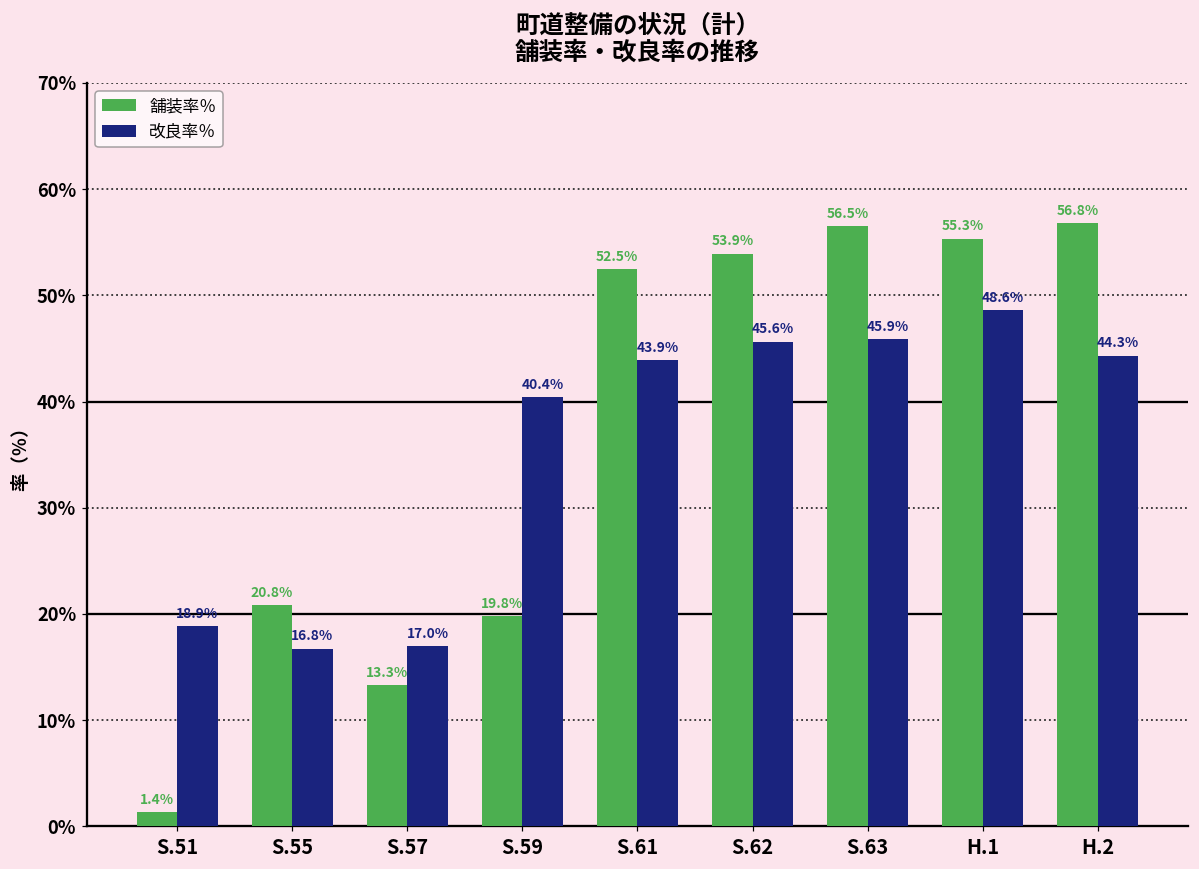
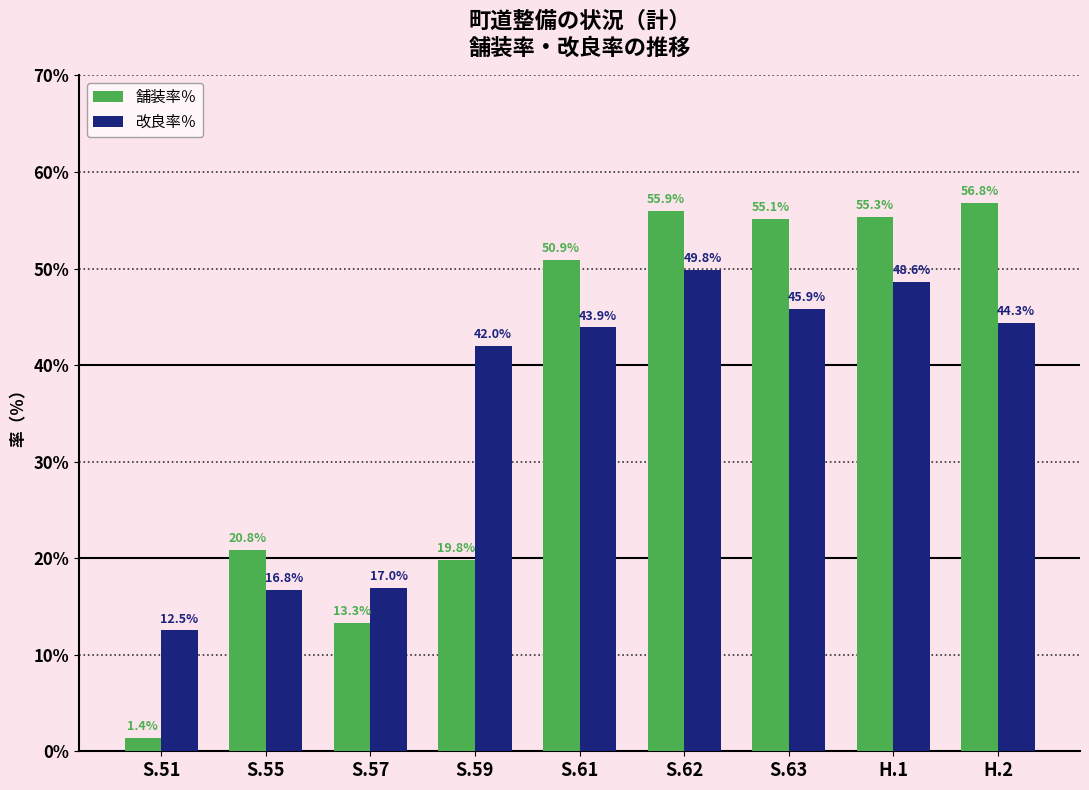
改良率％, S.51: 18.9% -> 12.5%
改良率％, S.59: 40.4% -> 42.0%
舗装率％, S.61: 52.5% -> 50.9%
舗装率％, S.62: 53.9% -> 55.9%
改良率％, S.62: 45.6% -> 49.8%
舗装率％, S.63: 56.5% -> 55.1%
